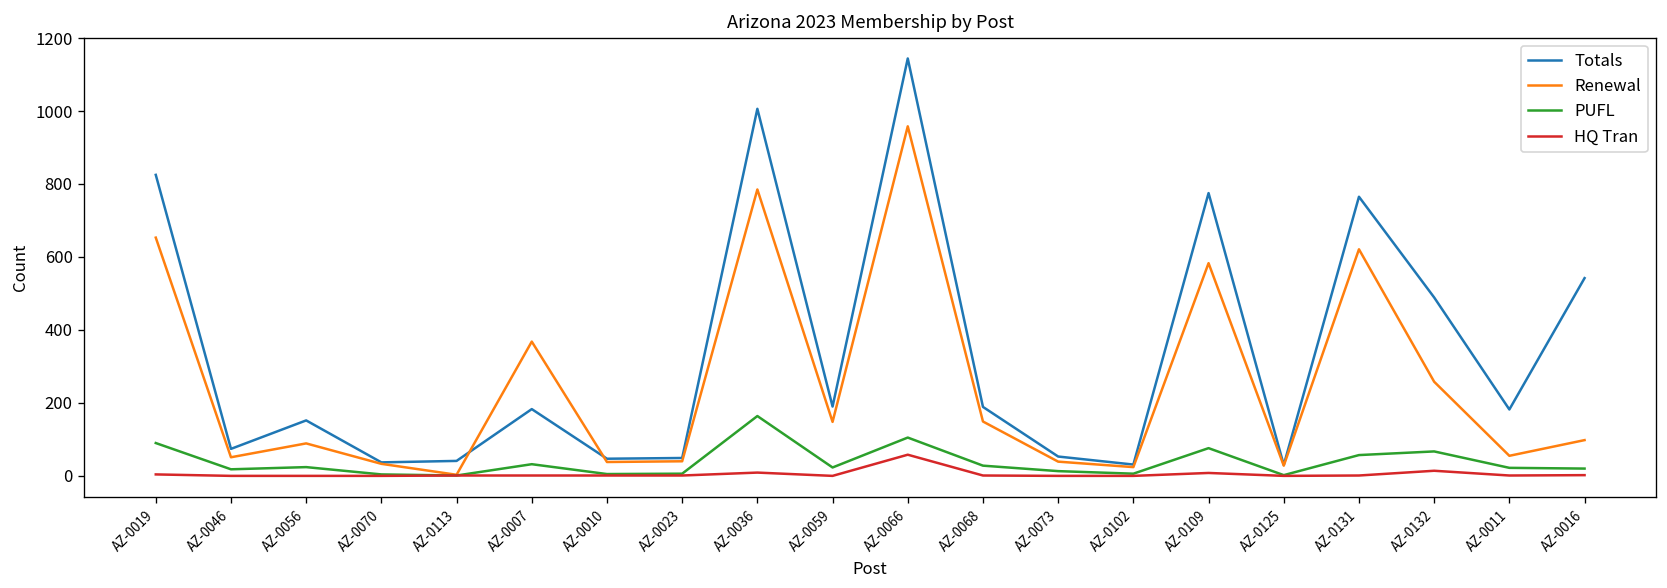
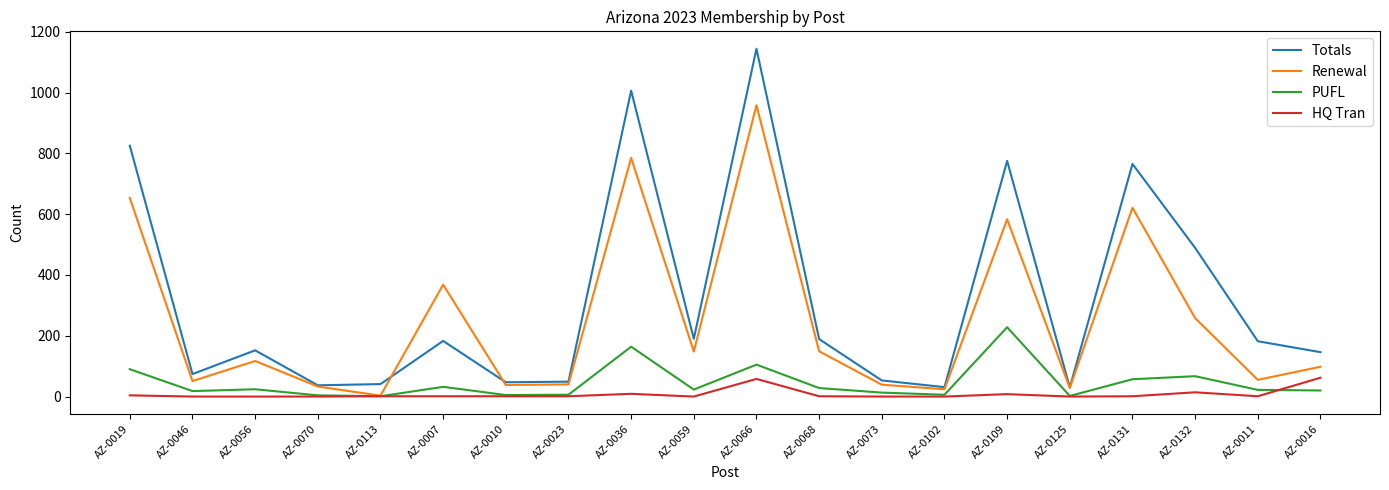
Renewal, AZ-0056: 90 -> 120
PUFL, AZ-0109: 80 -> 230
Totals, AZ-0016: 540 -> 150
HQ Tran, AZ-0016: 0 -> 60
